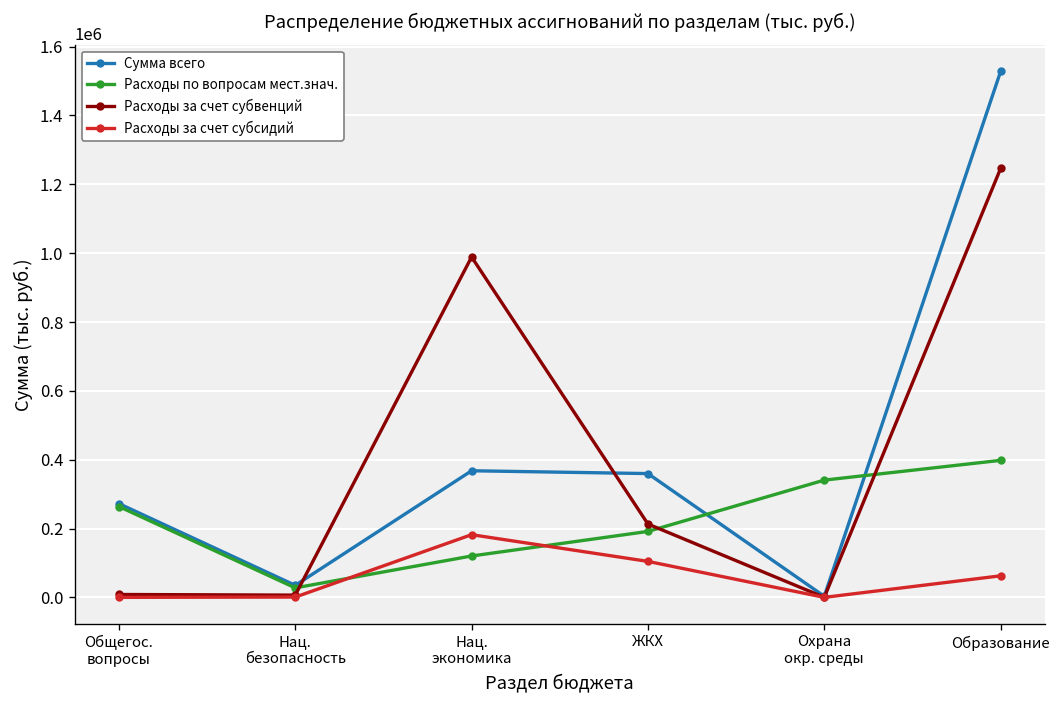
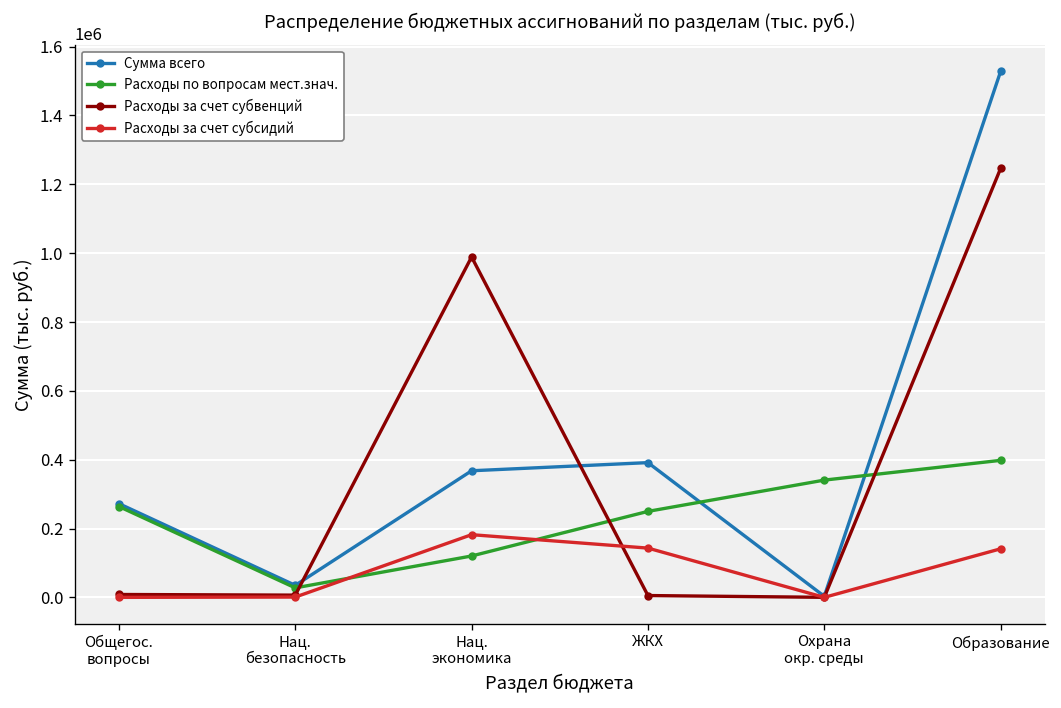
Сумма всего, ЖКХ: 360000 -> 390000
Расходы по вопросам мест.знач., ЖКХ: 190000 -> 250000
Расходы за счет субвенций, ЖКХ: 210000 -> 10000
Расходы за счет субсидий, ЖКХ: 100000 -> 140000
Расходы за счет субсидий, Образование: 60000 -> 140000
